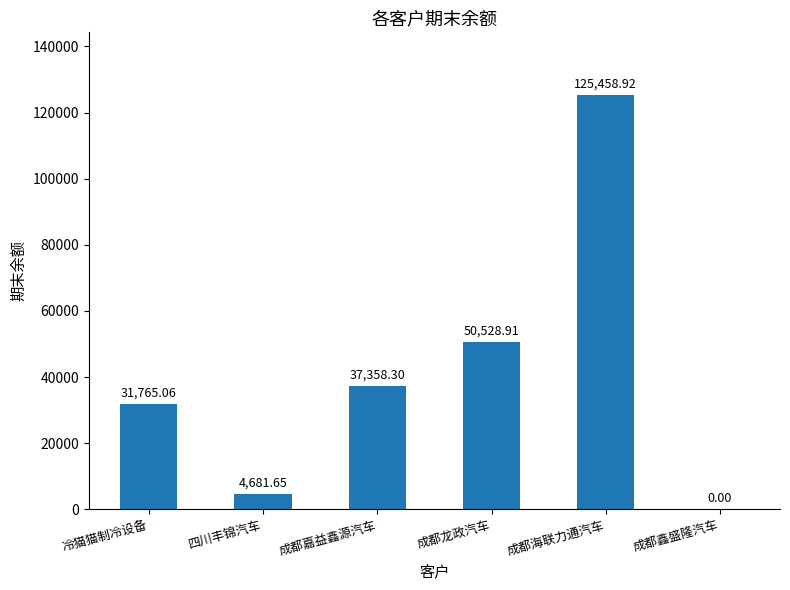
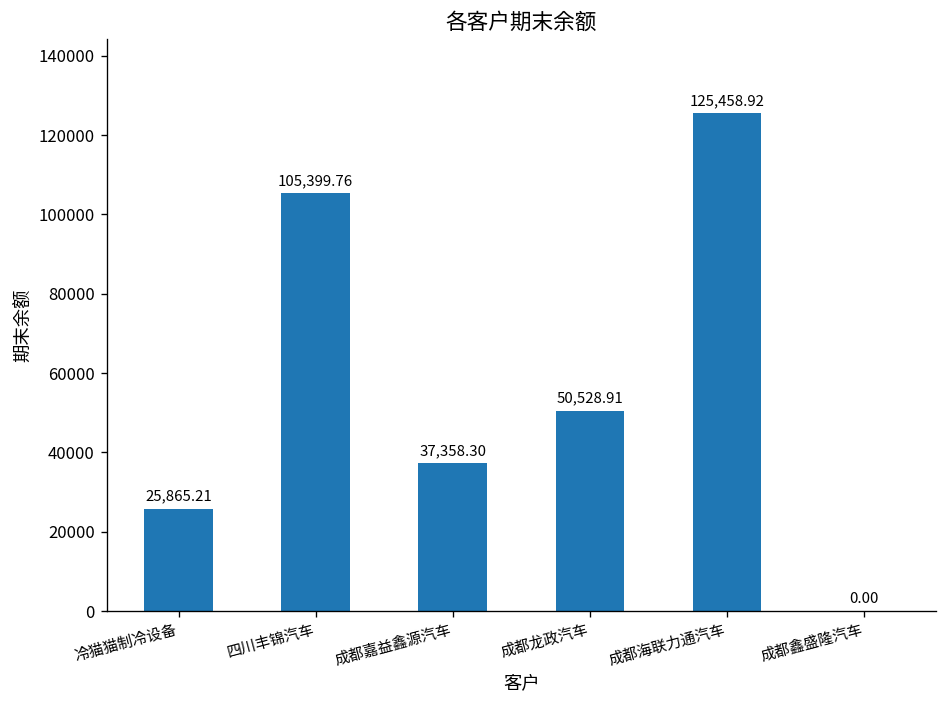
冷猫猫制冷设备: 31,765.06 -> 25,865.21
四川丰锦汽车: 4,681.65 -> 105,399.76
